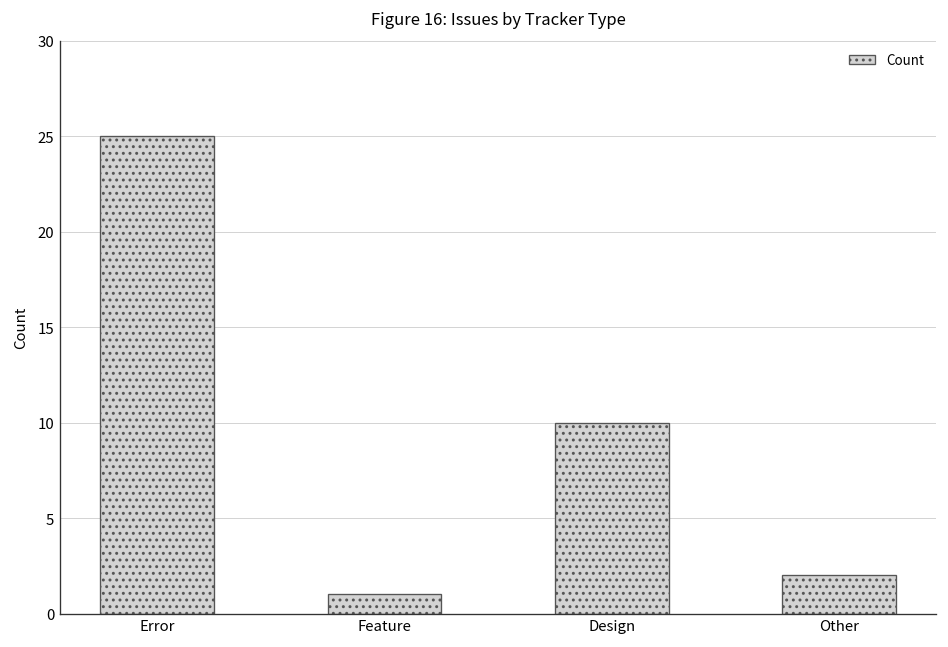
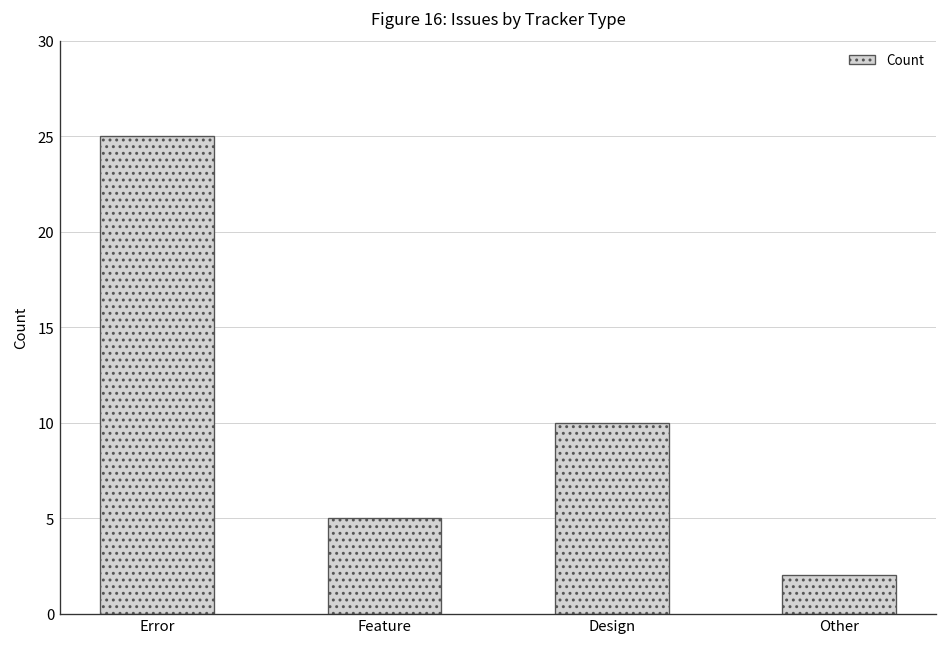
Feature: 1 -> 5
